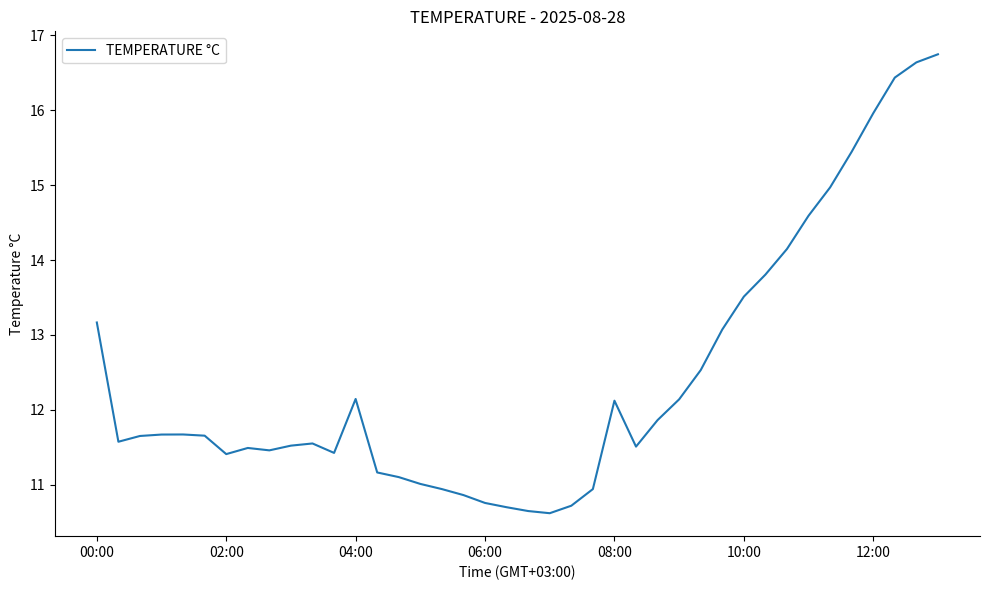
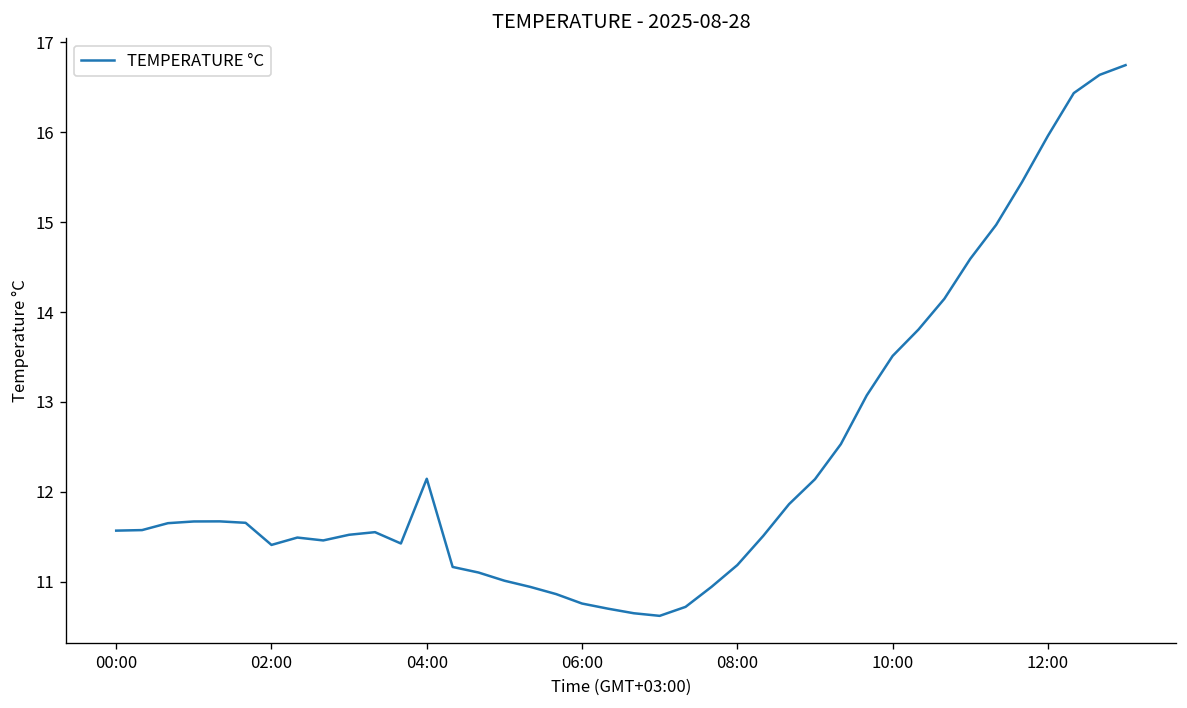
00:00: 13.2 -> 11.6
08:00: 12.1 -> 11.2
